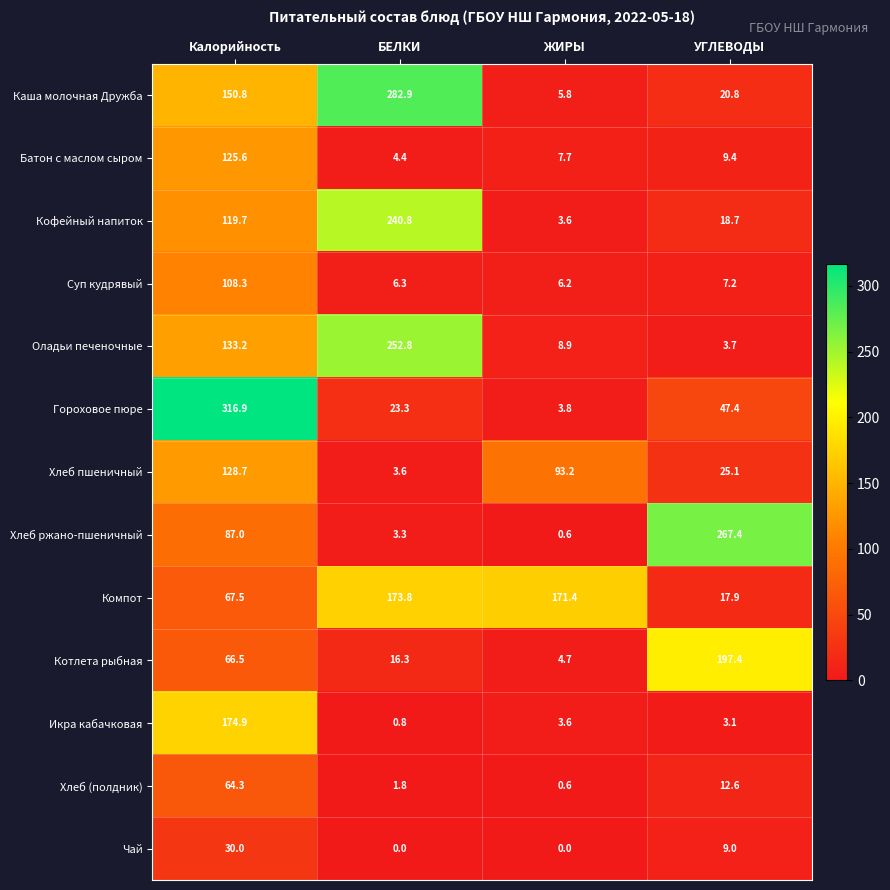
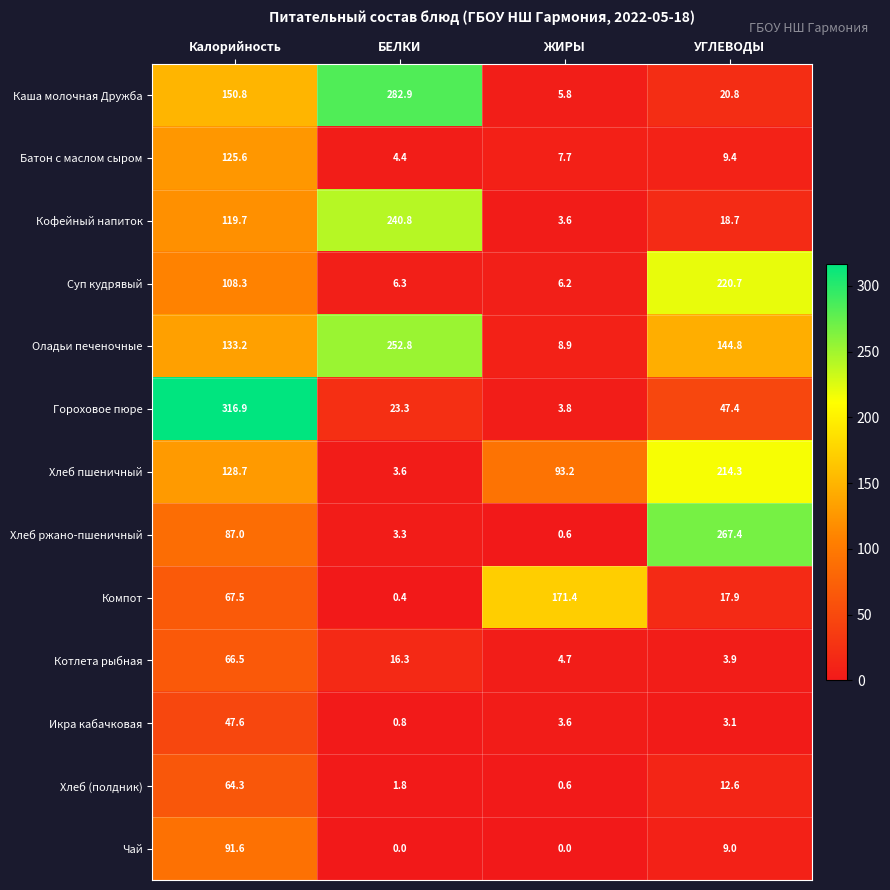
Суп кудрявый, УГЛЕВОДЫ: 7.2 -> 220.7
Оладьи печеночные, УГЛЕВОДЫ: 3.7 -> 144.8
Хлеб пшеничный, УГЛЕВОДЫ: 25.1 -> 214.3
Компот, БЕЛКИ: 173.8 -> 0.4
Котлета рыбная, УГЛЕВОДЫ: 197.4 -> 3.9
Икра кабачковая, Калорийность: 174.9 -> 47.6
Чай, Калорийность: 30.0 -> 91.6
